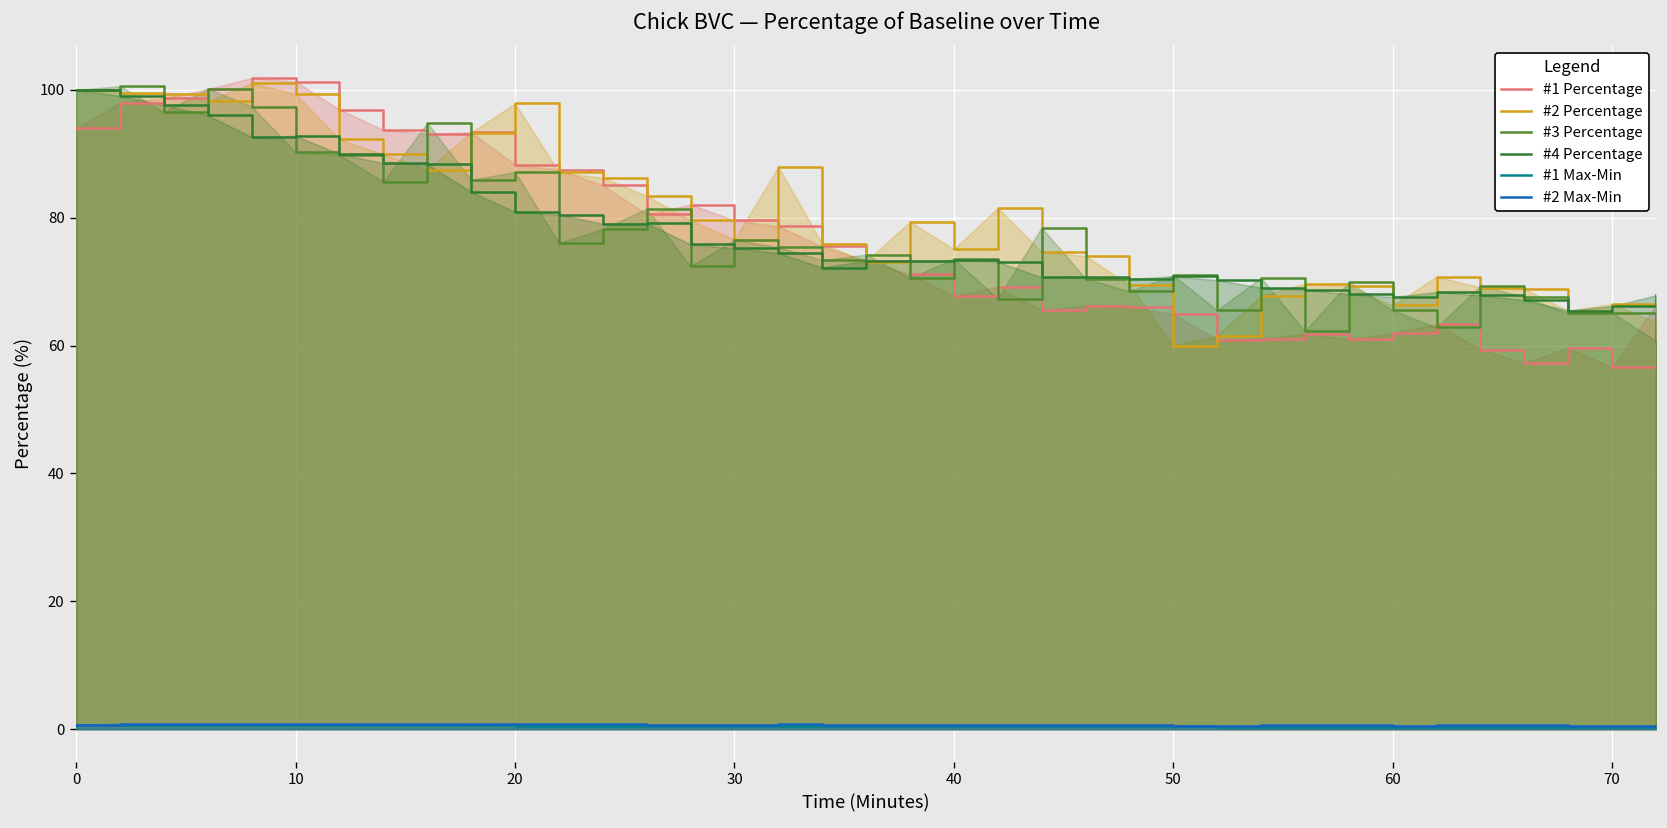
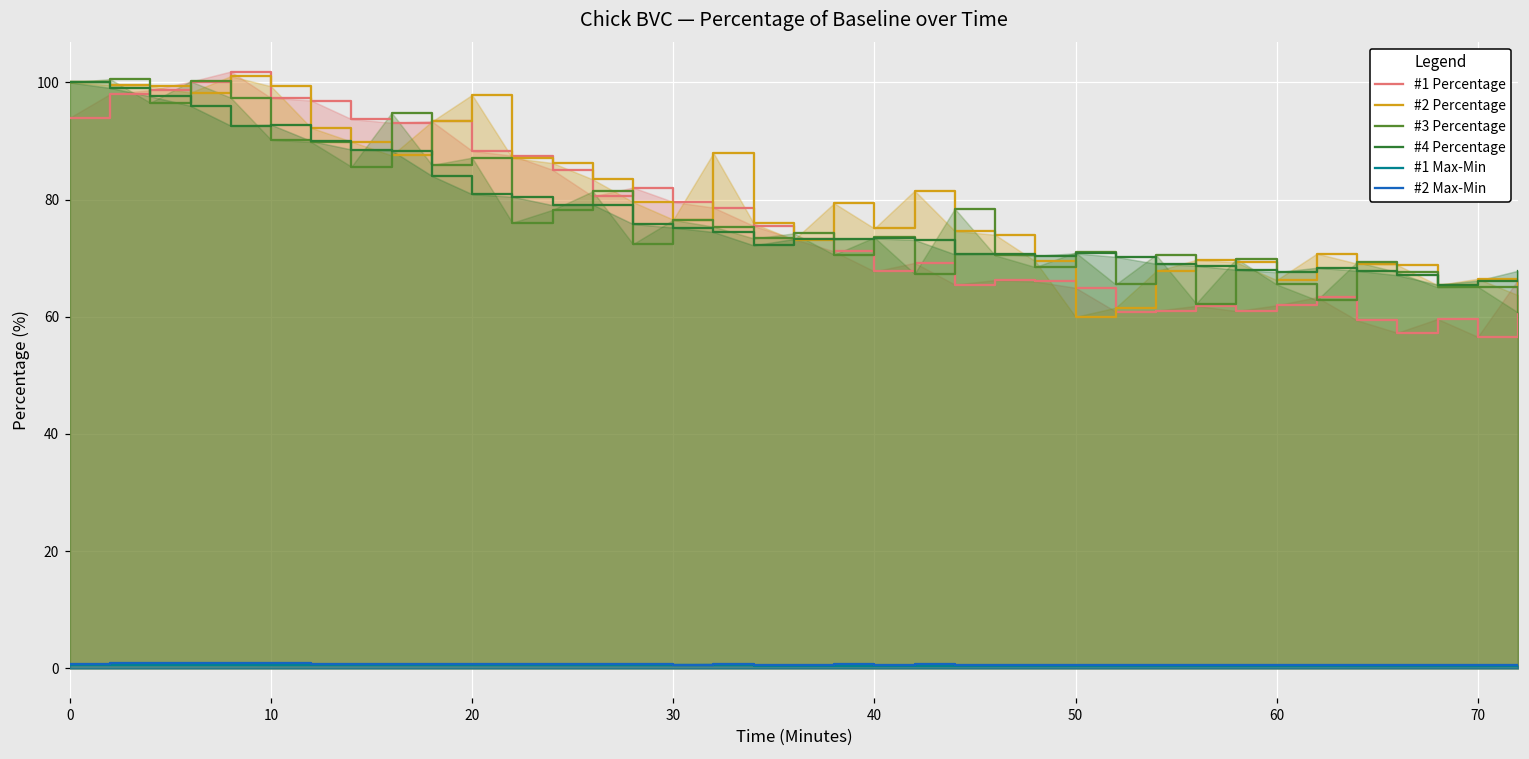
#1 Percentage, 10: 101 -> 97
